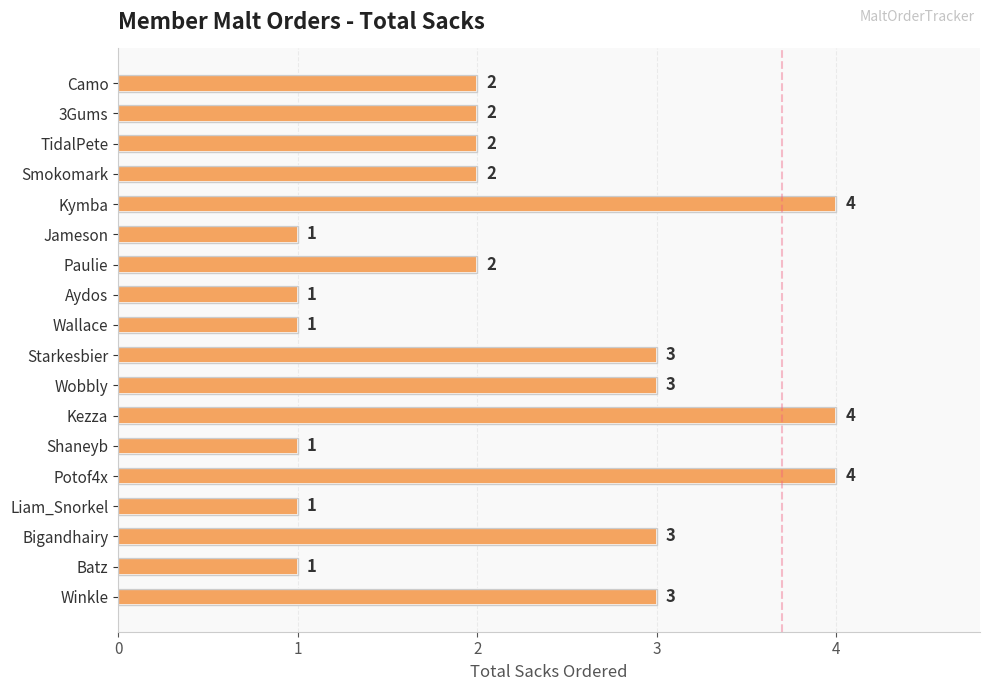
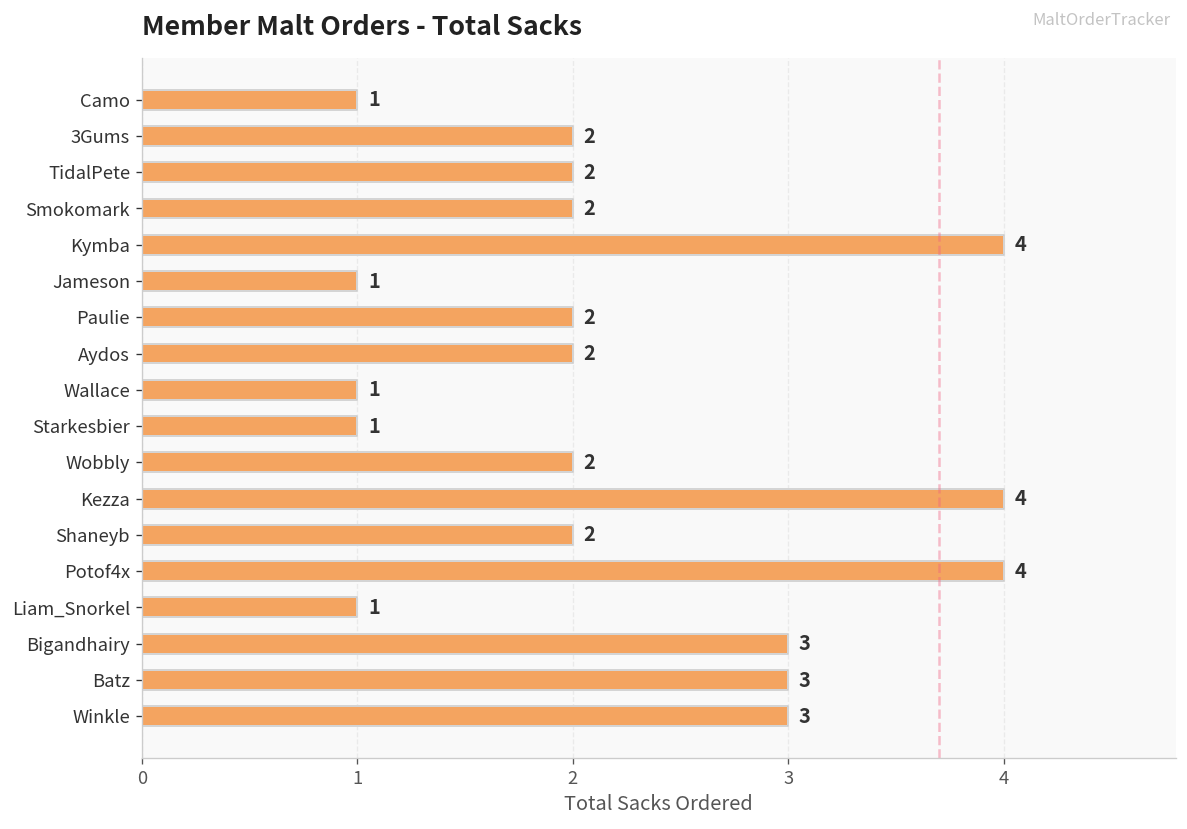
Camo: 2 -> 1
Aydos: 1 -> 2
Starkesbier: 3 -> 1
Wobbly: 3 -> 2
Shaneyb: 1 -> 2
Batz: 1 -> 3
